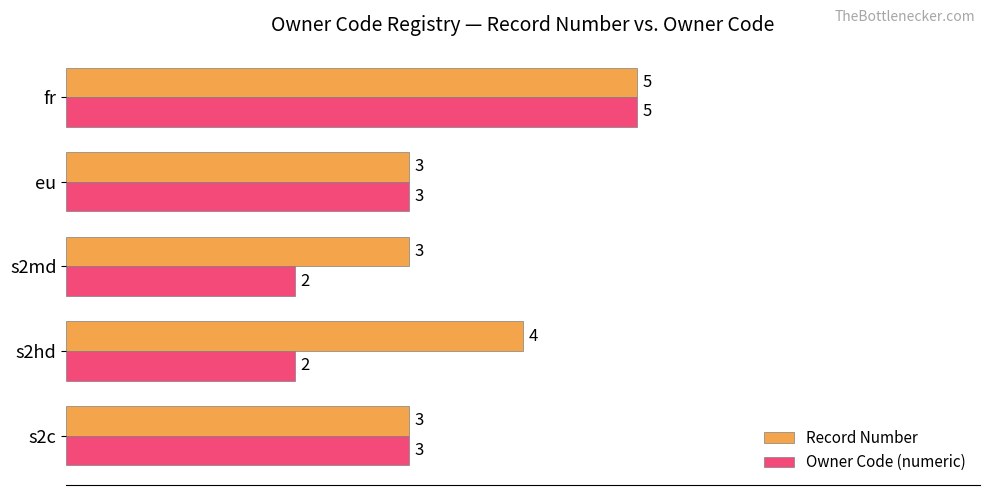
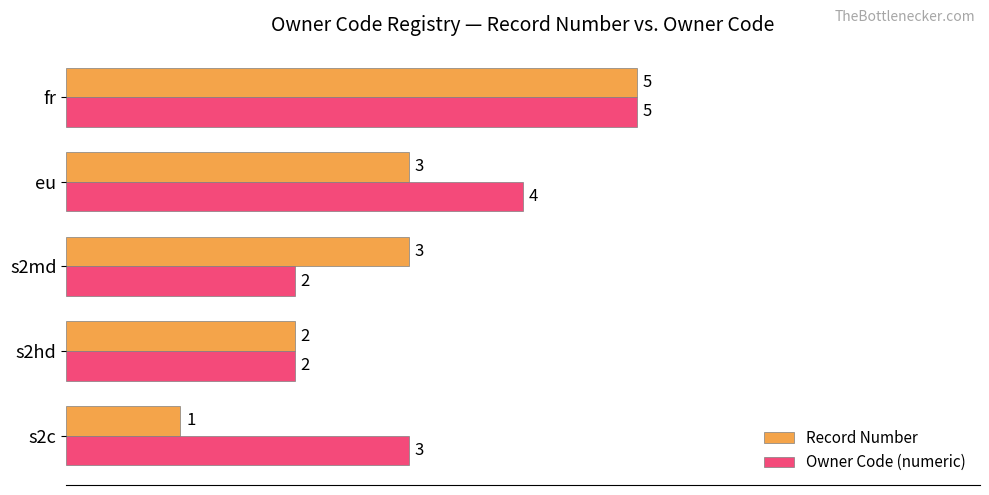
Owner Code (numeric), eu: 3 -> 4
Record Number, s2hd: 4 -> 2
Record Number, s2c: 3 -> 1
